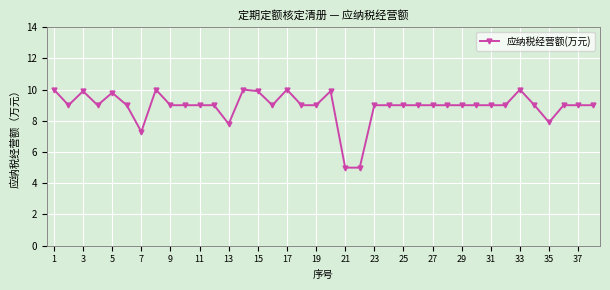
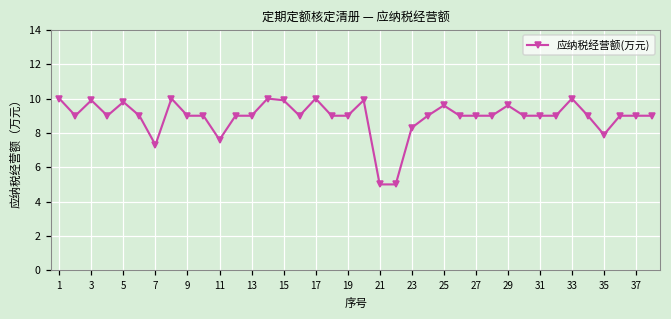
11: 9.0 -> 7.6
13: 7.8 -> 9.0
23: 9.0 -> 8.3
25: 9.0 -> 9.6
29: 9.0 -> 9.6
